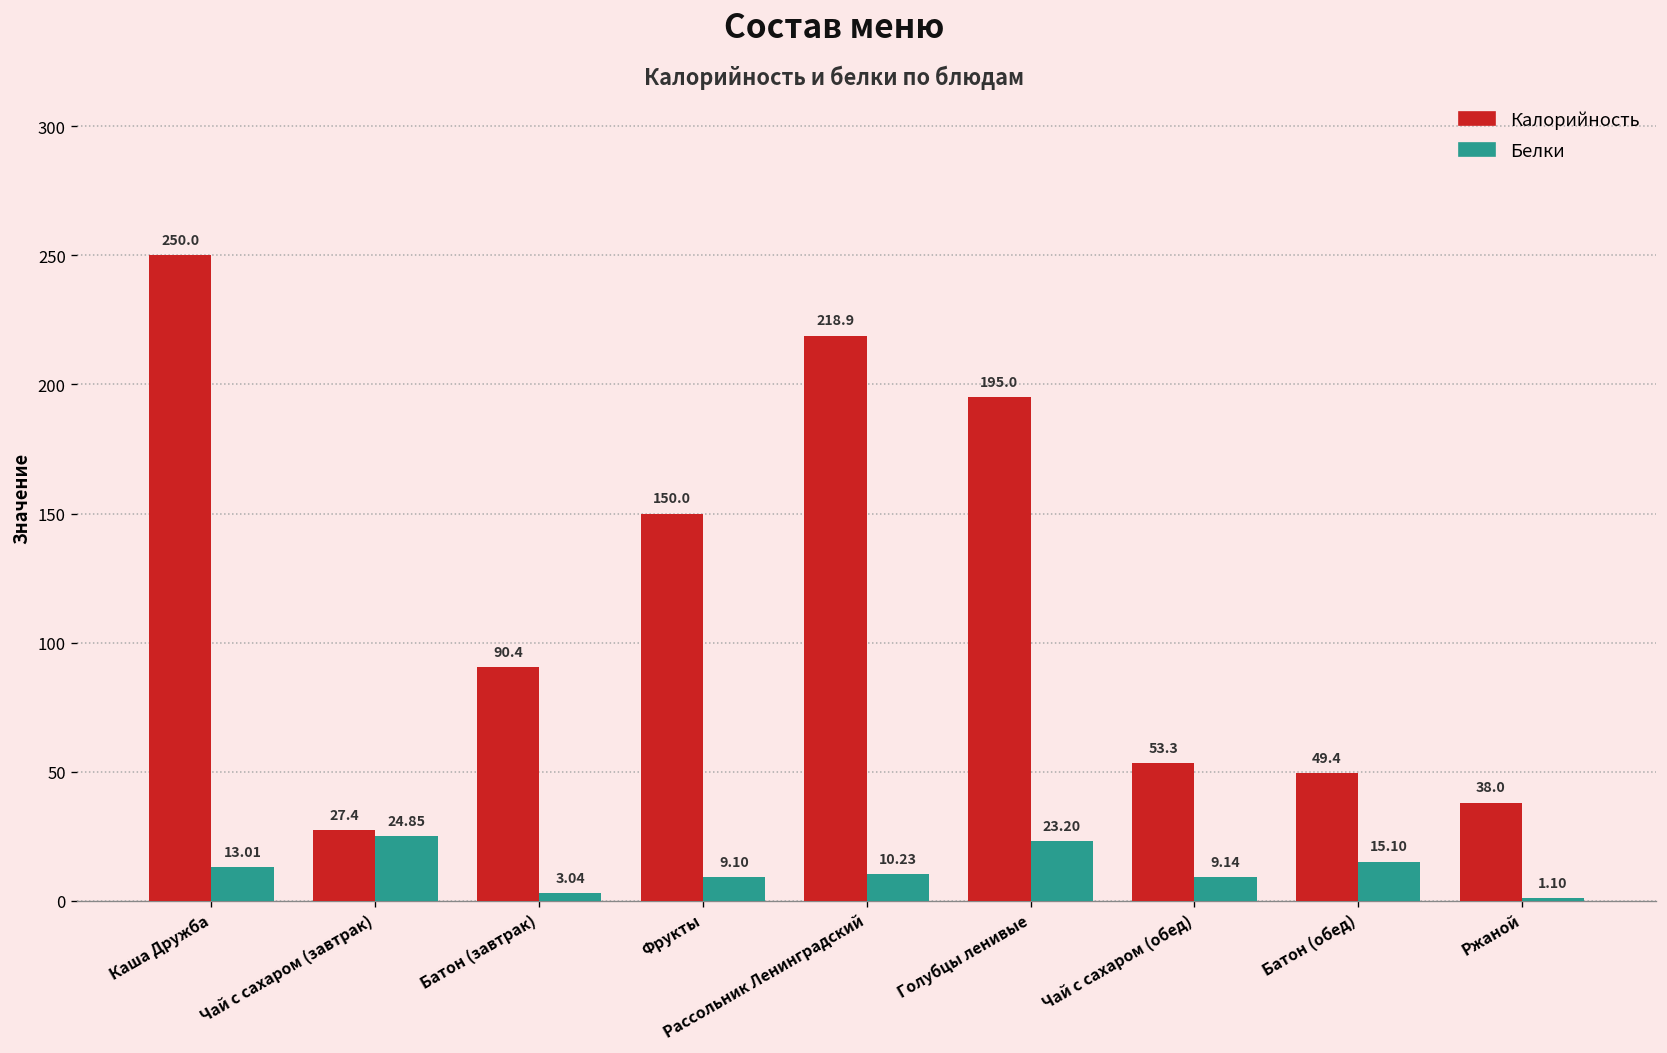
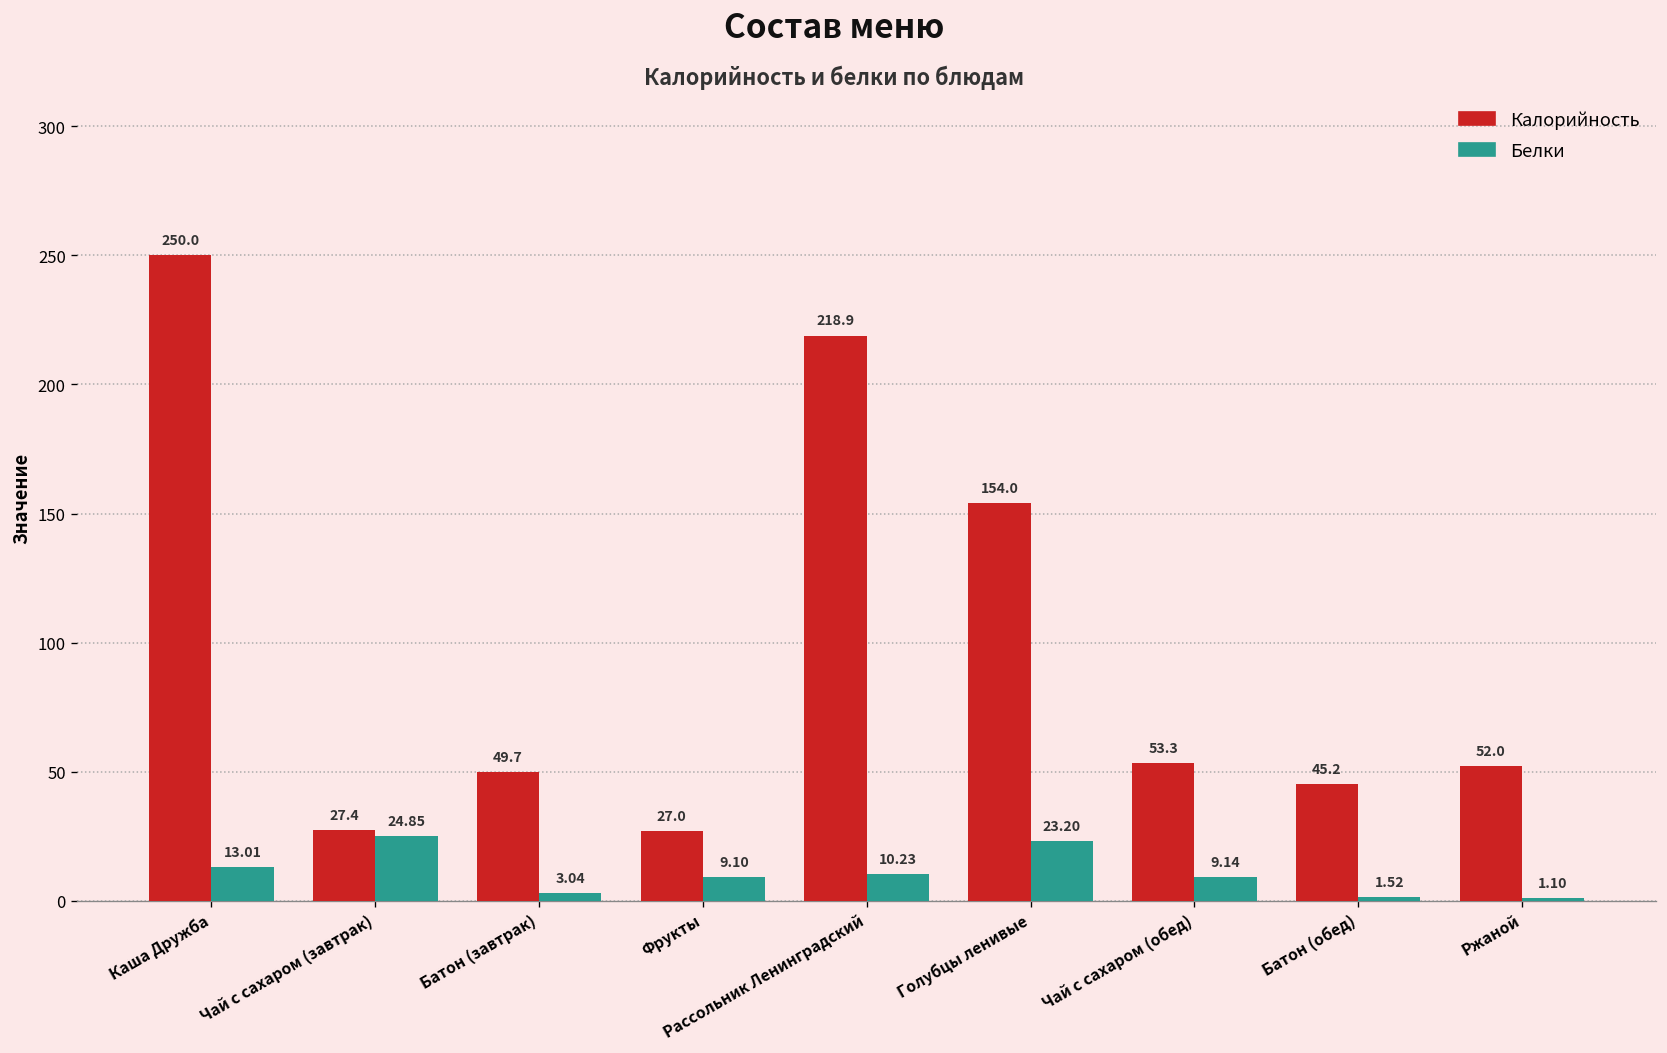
Калорийность, Батон (завтрак): 90.4 -> 49.7
Калорийность, Фрукты: 150.0 -> 27.0
Калорийность, Голубцы ленивые: 195.0 -> 154.0
Калорийность, Батон (обед): 49.4 -> 45.2
Белки, Батон (обед): 15.10 -> 1.52
Калорийность, Ржаной: 38.0 -> 52.0
